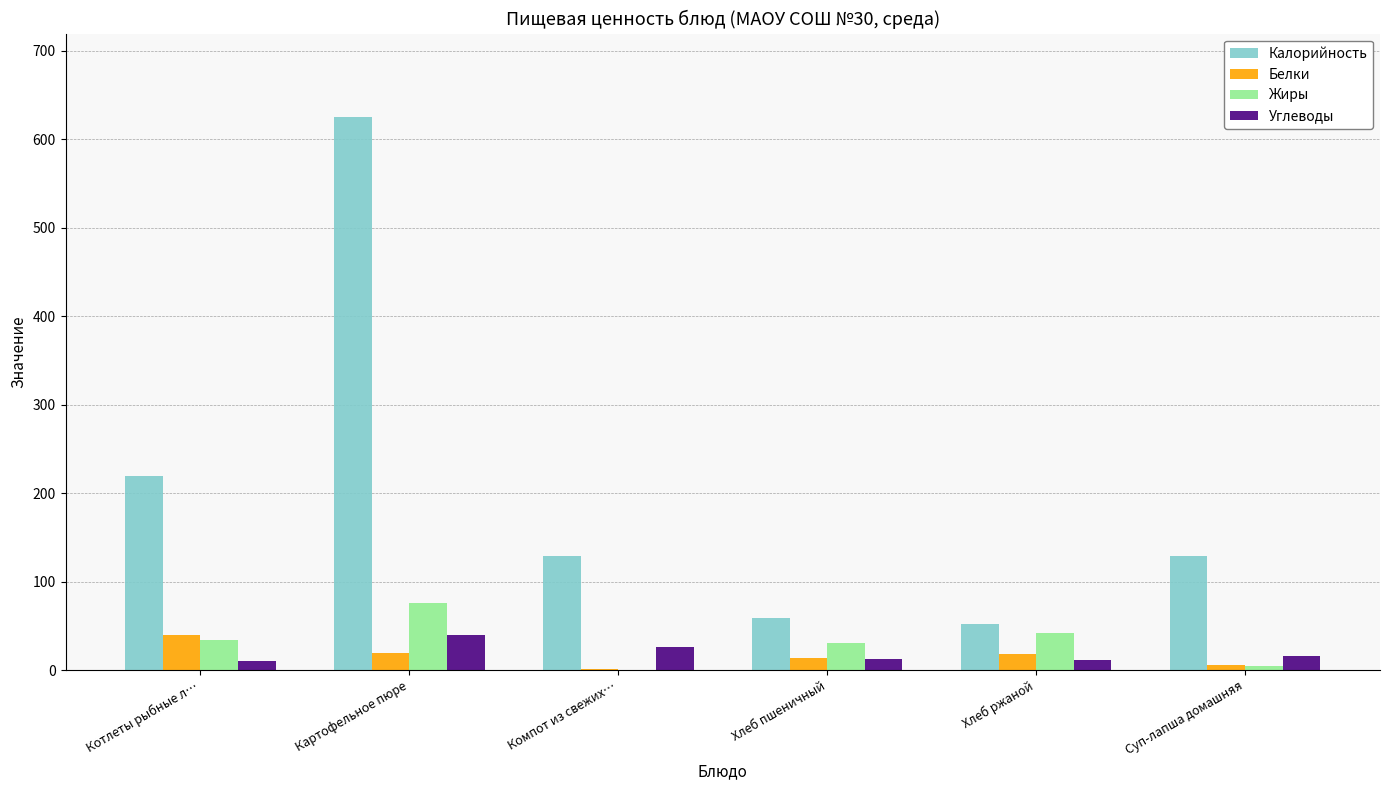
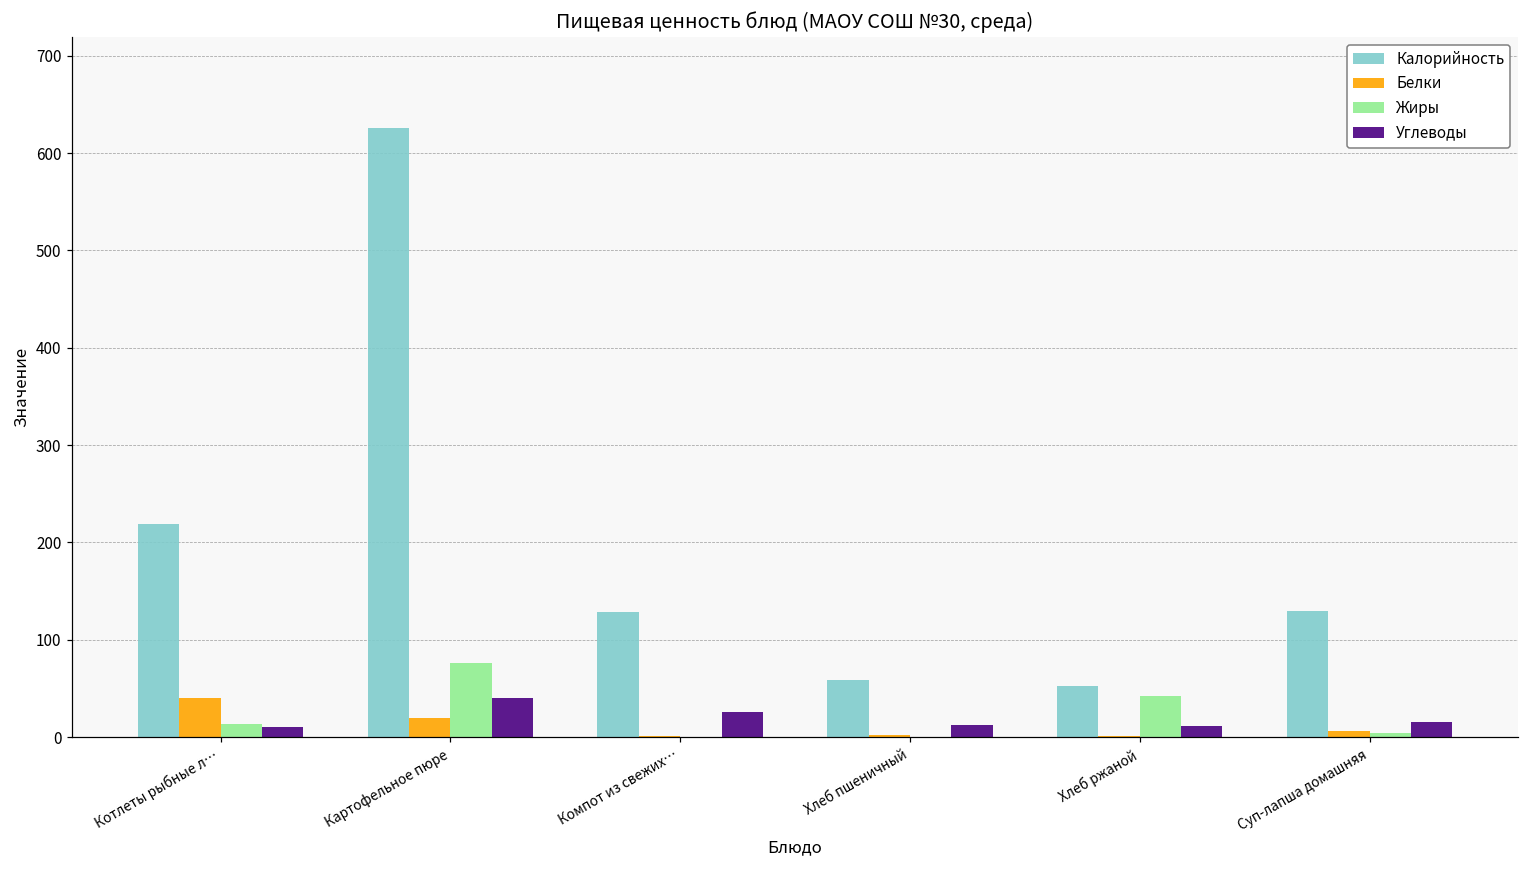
Жиры, Котлеты рыбные л…: 30 -> 10
Белки, Хлеб пшеничный: 10 -> 0
Жиры, Хлеб пшеничный: 30 -> 0
Белки, Хлеб ржаной: 20 -> 0
